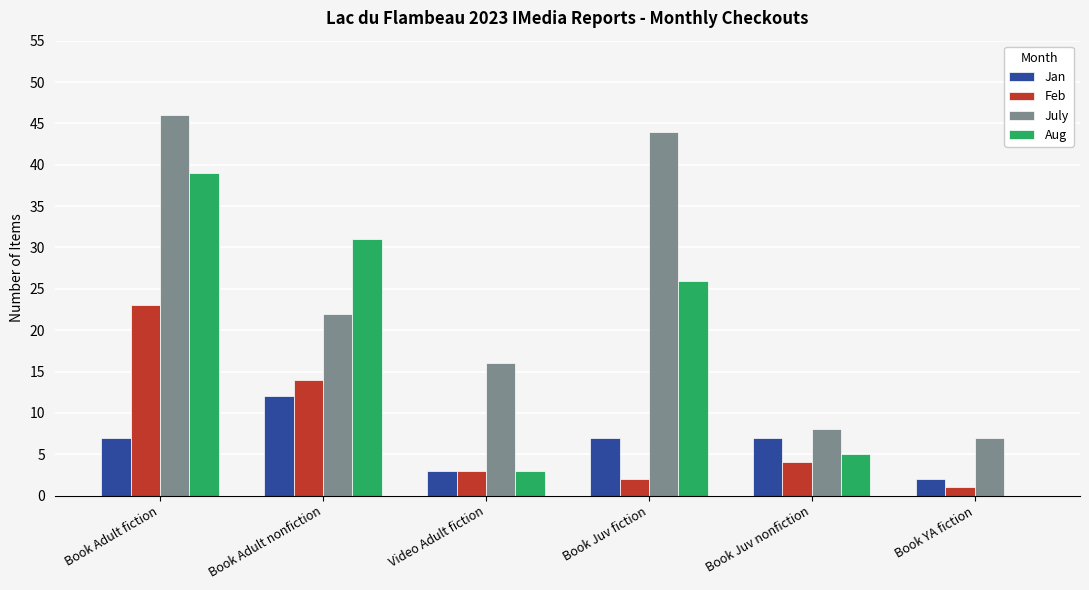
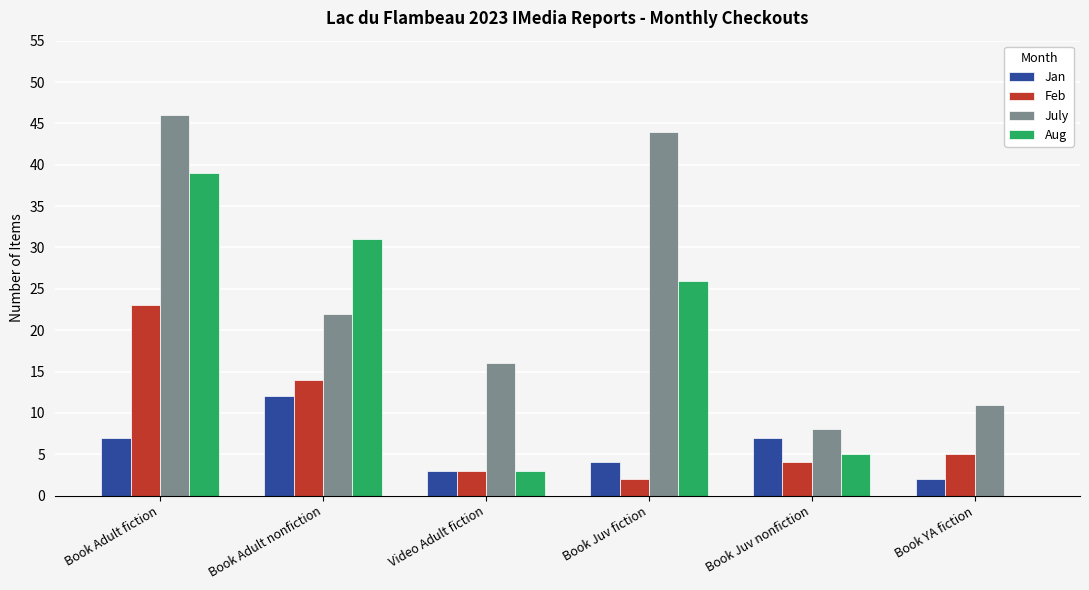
Jan, Book Juv fiction: 7 -> 4
Feb, Book YA fiction: 1 -> 5
July, Book YA fiction: 7 -> 11
